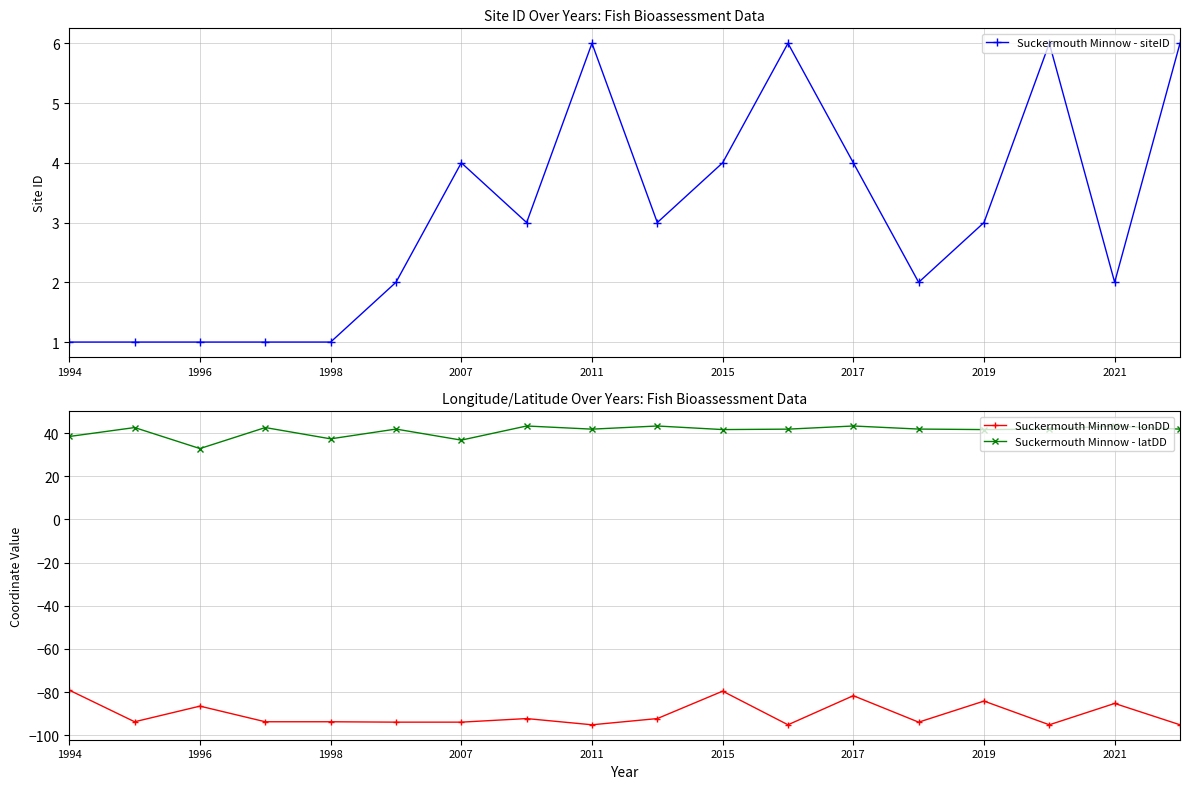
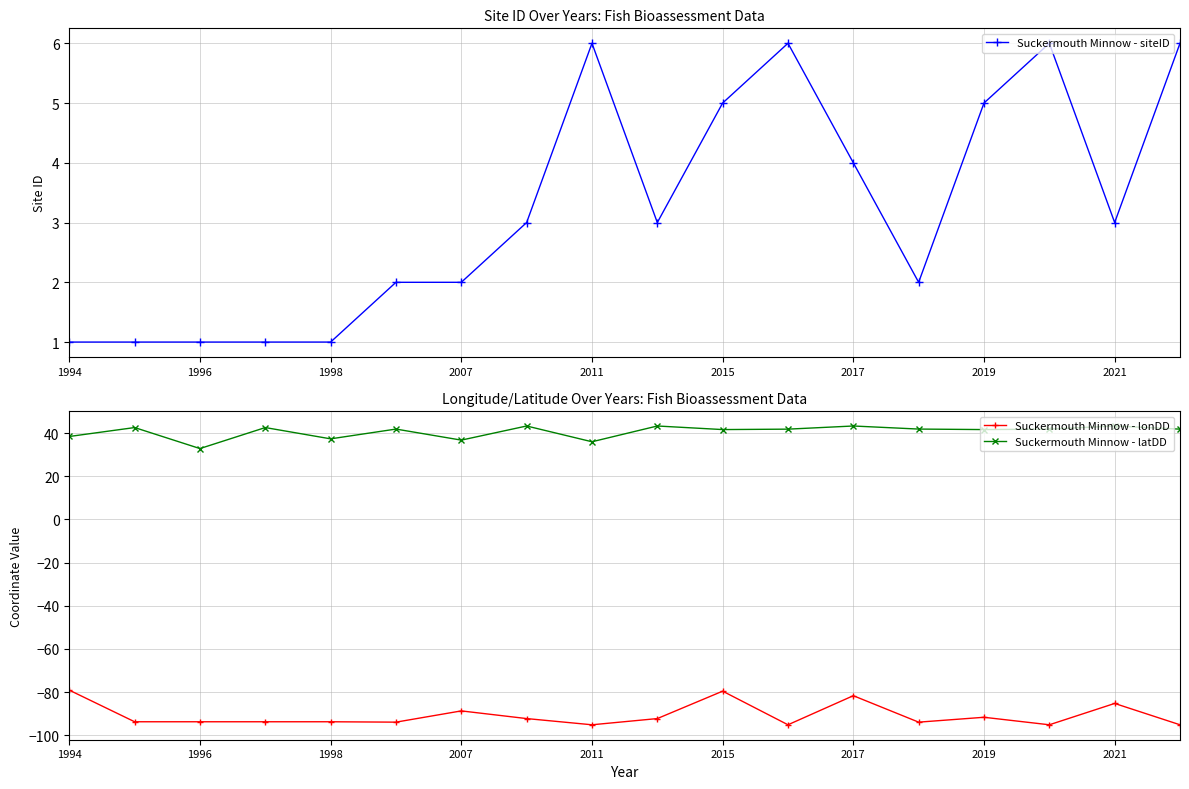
Site ID Over Years: Fish Bioassessment Data, 2007: 4 -> 2
Site ID Over Years: Fish Bioassessment Data, 2015: 4 -> 5
Site ID Over Years: Fish Bioassessment Data, 2019: 3 -> 5
Site ID Over Years: Fish Bioassessment Data, 2021: 2 -> 3
Longitude/Latitude Over Years: Fish Bioassessment Data, Suckermouth Minnow - lonDD, 1996: -87 -> -94
Longitude/Latitude Over Years: Fish Bioassessment Data, Suckermouth Minnow - lonDD, 2007: -94 -> -89
Longitude/Latitude Over Years: Fish Bioassessment Data, Suckermouth Minnow - latDD, 2011: 42 -> 36
Longitude/Latitude Over Years: Fish Bioassessment Data, Suckermouth Minnow - lonDD, 2019: -84 -> -92
